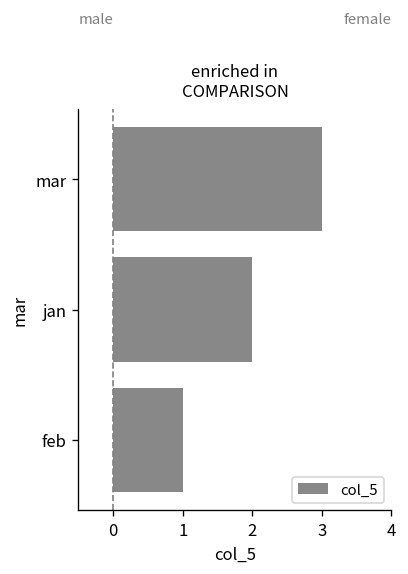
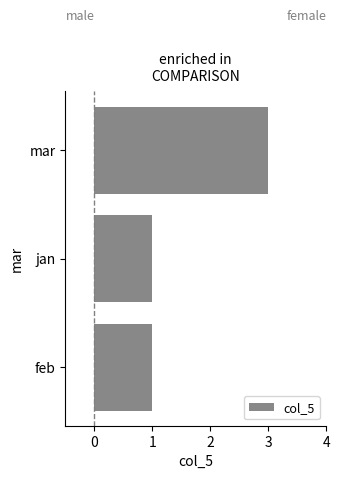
jan: 2 -> 1
